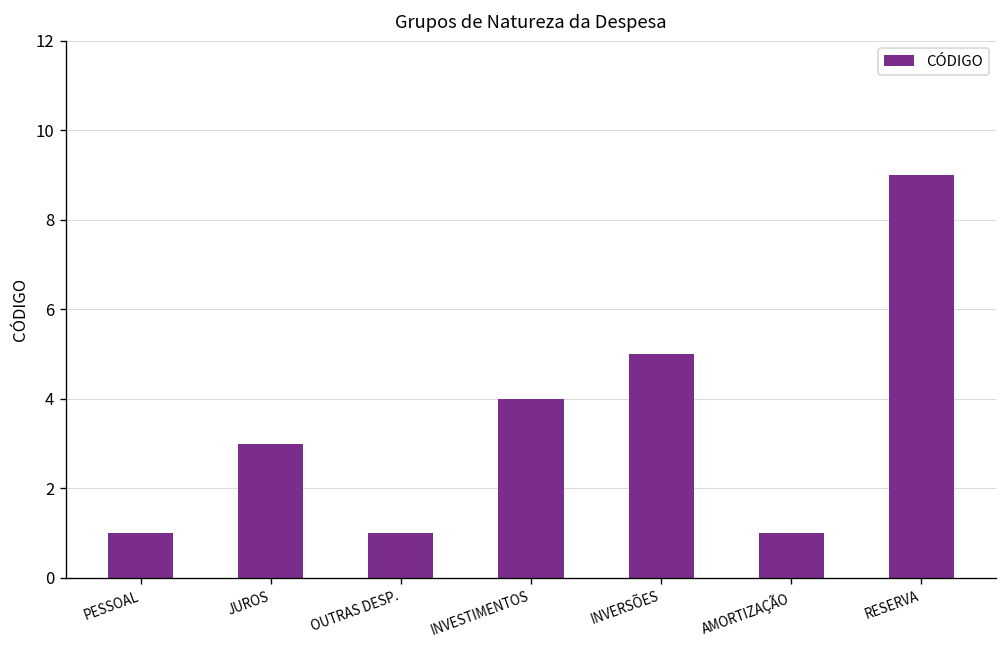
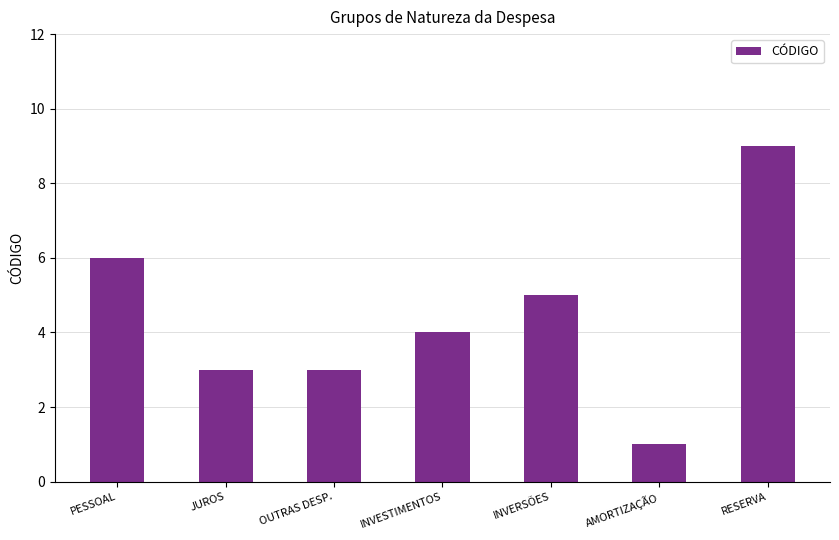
PESSOAL: 1 -> 6
OUTRAS DESP.: 1 -> 3
